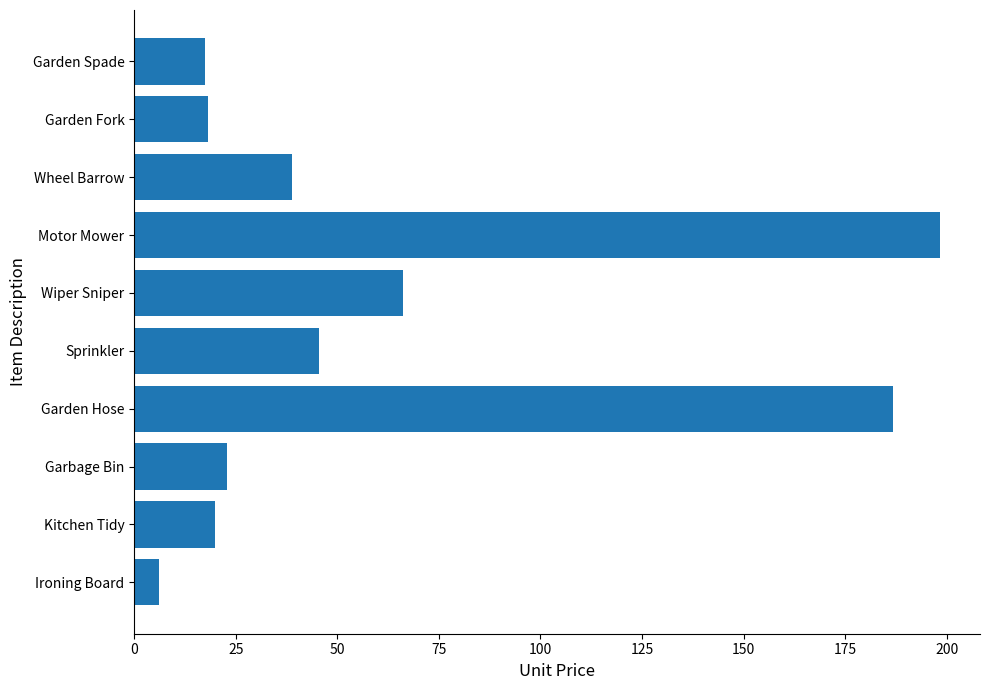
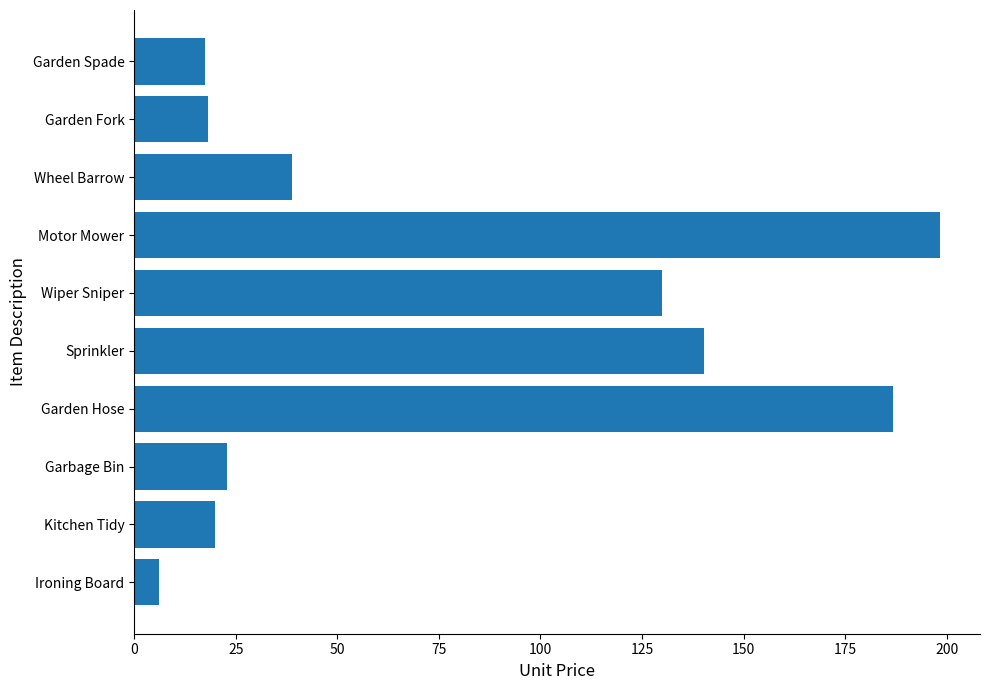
Wiper Sniper: 66 -> 130
Sprinkler: 46 -> 140
